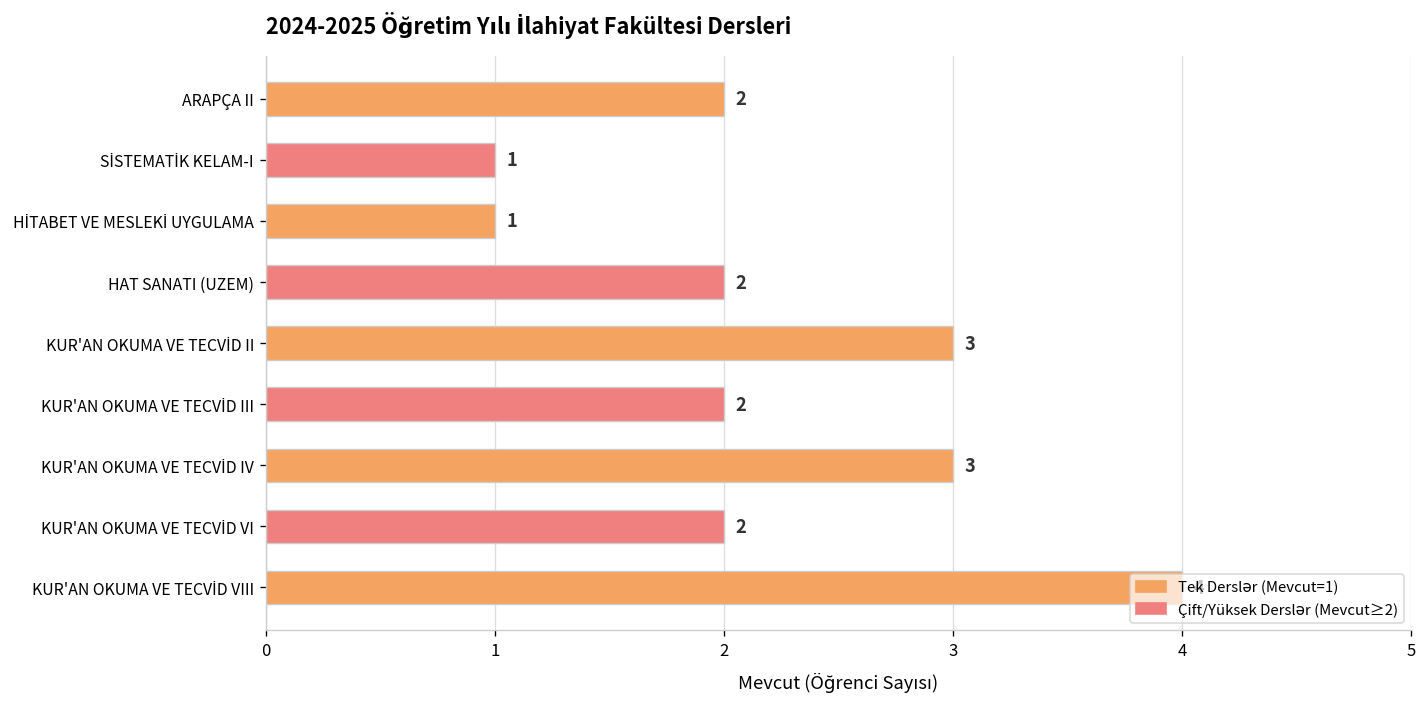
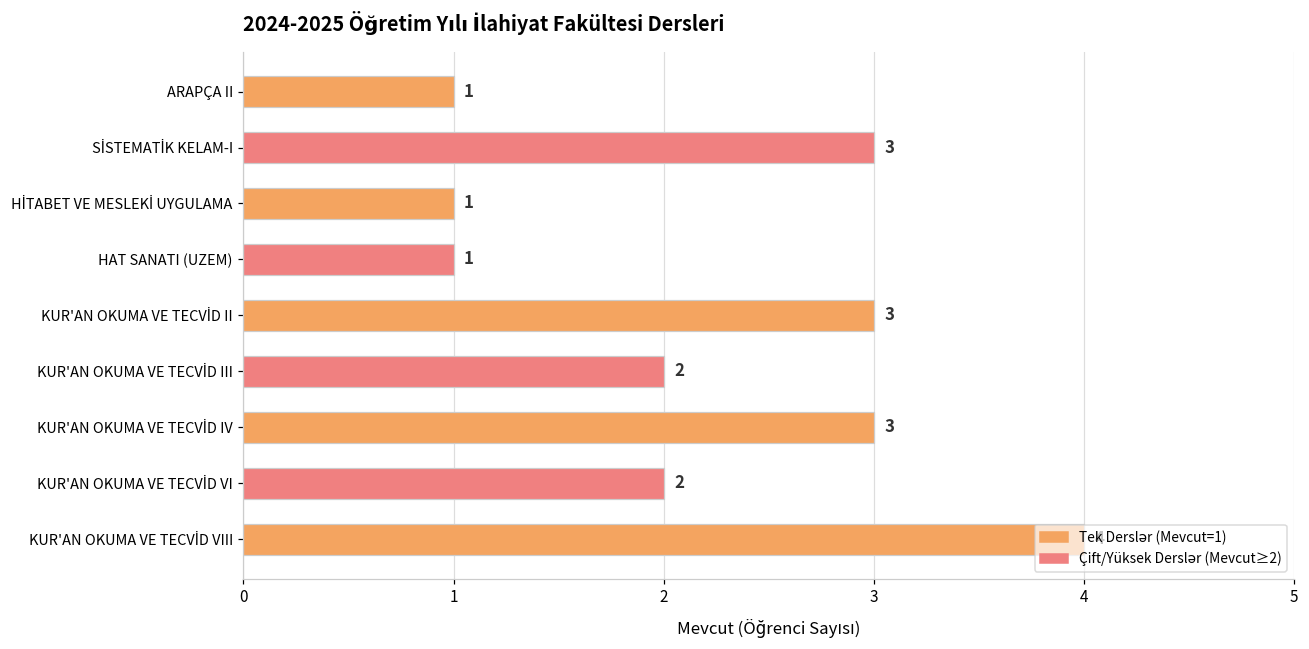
ARAPÇA II: 2 -> 1
SİSTEMATİK KELAM-I: 1 -> 3
HAT SANATI (UZEM): 2 -> 1
